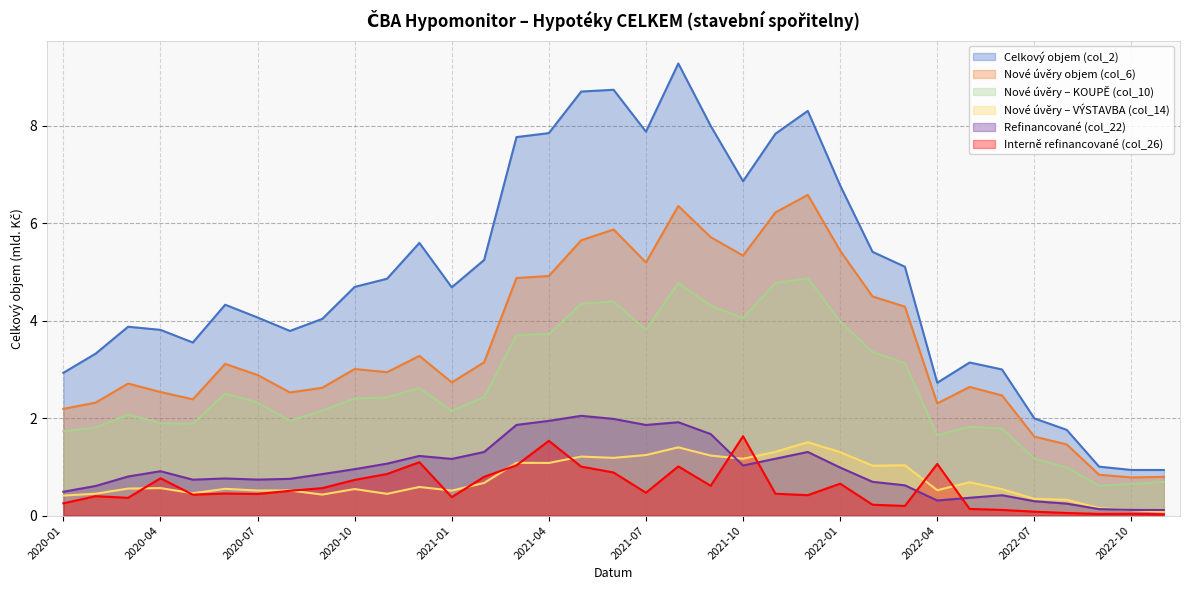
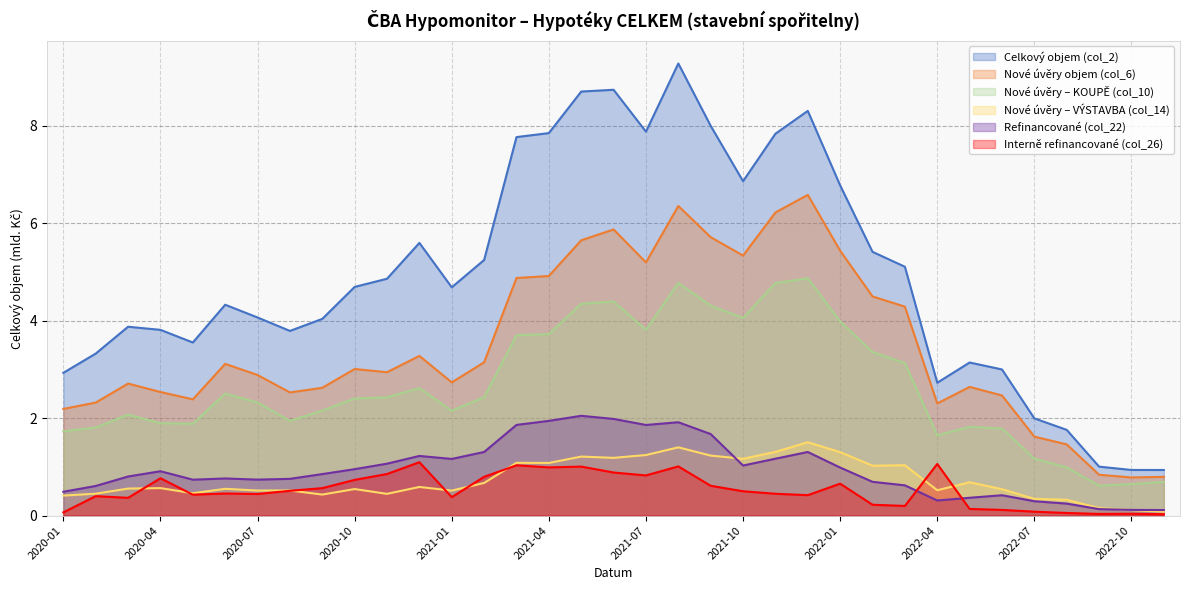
Interně refinancované (col_26), 2020-01: 0.3 -> 0.1
Interně refinancované (col_26), 2021-04: 1.5 -> 1.0
Interně refinancované (col_26), 2021-07: 0.5 -> 0.8
Interně refinancované (col_26), 2021-10: 1.6 -> 0.5
